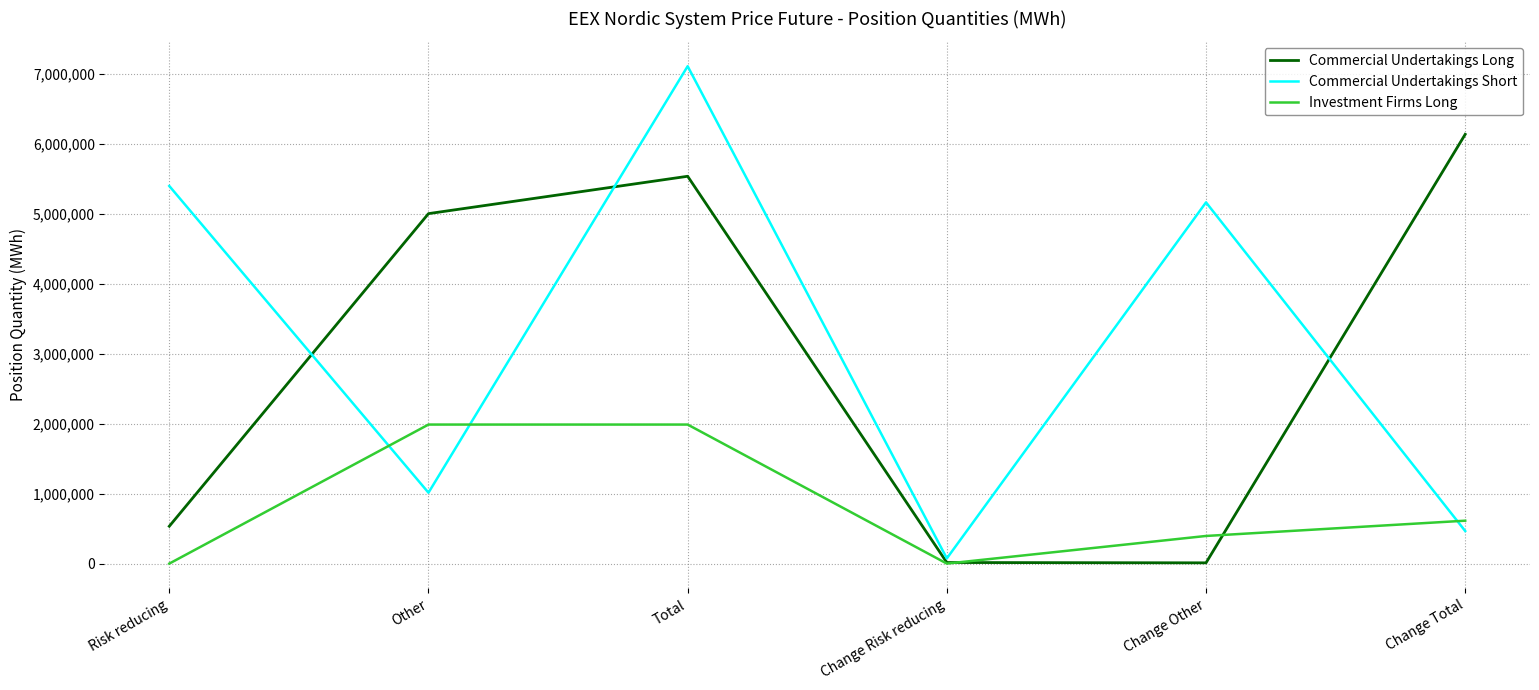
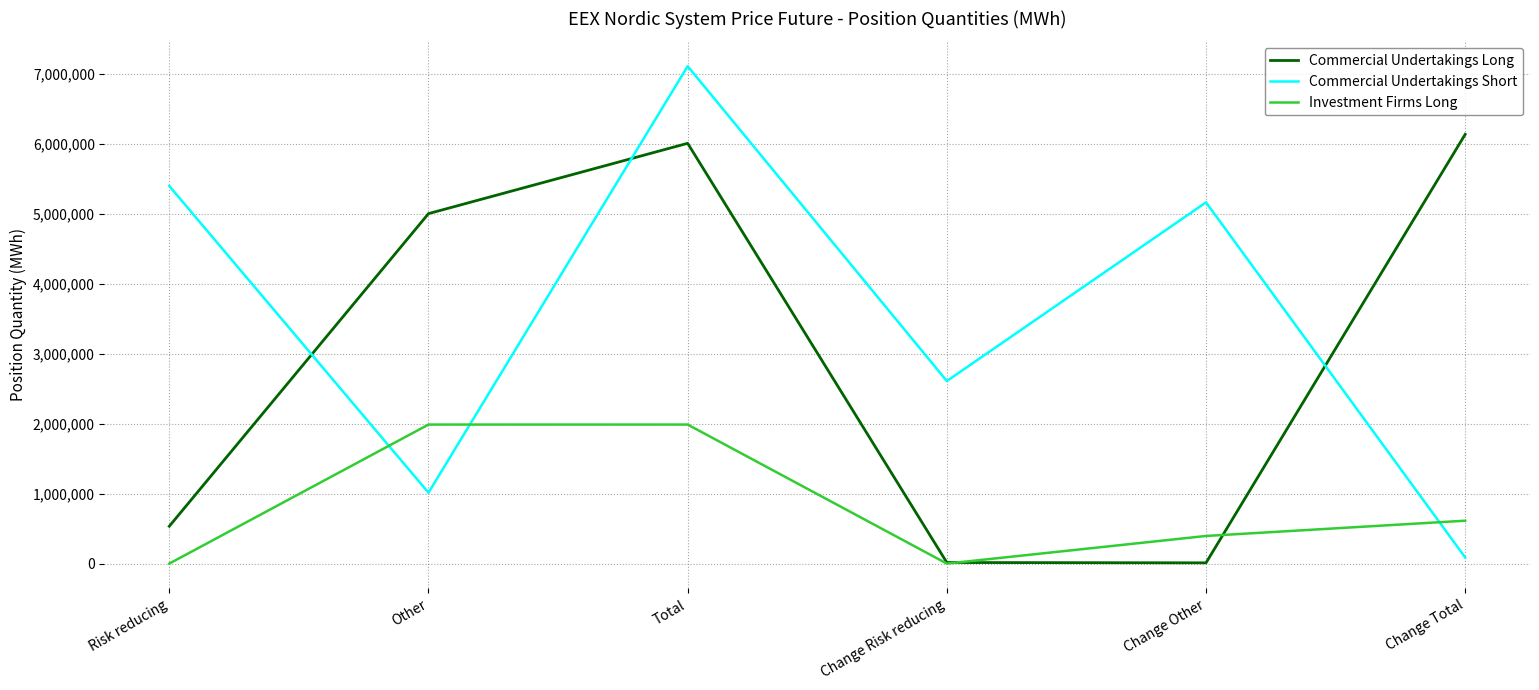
Commercial Undertakings Long, Total: 5,500,000 -> 6,000,000
Commercial Undertakings Short, Change Risk reducing: 100,000 -> 2,600,000
Commercial Undertakings Short, Change Total: 500,000 -> 100,000
